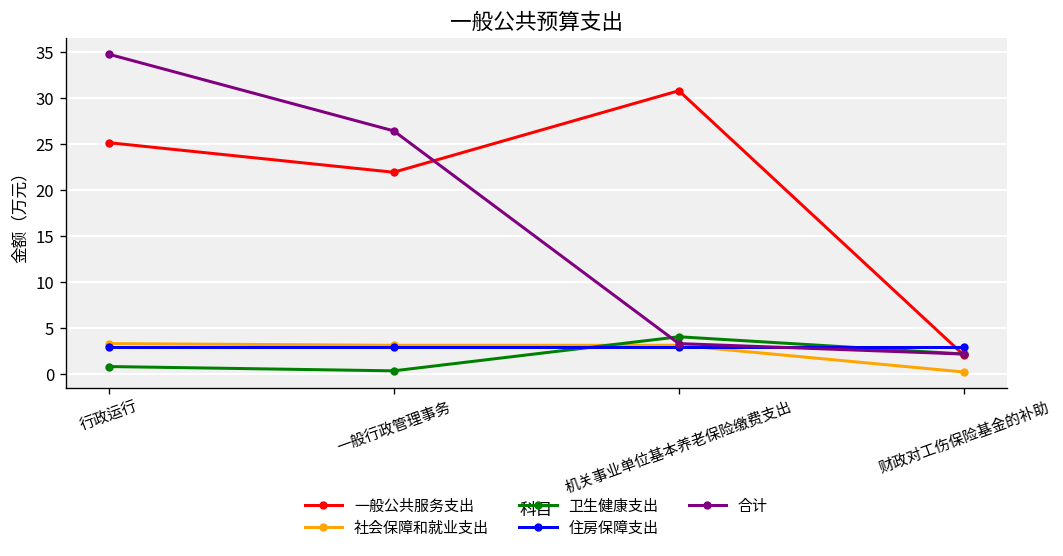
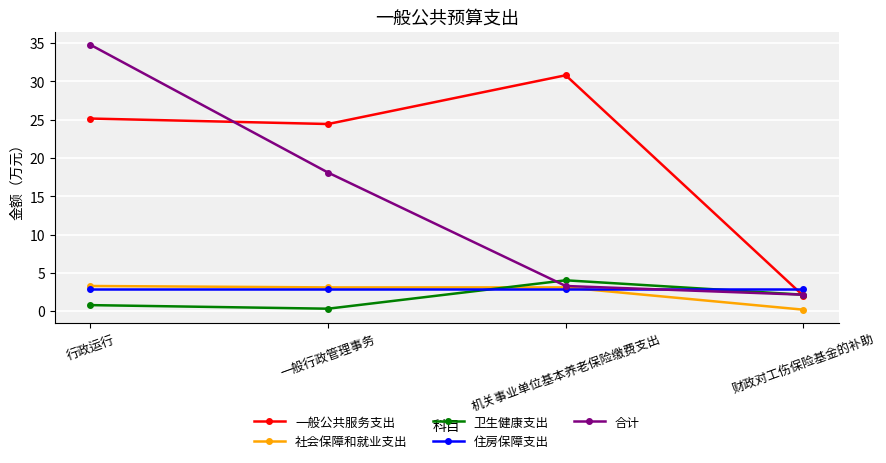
一般公共服务支出, 一般行政管理事务: 22 -> 24
合计, 一般行政管理事务: 26 -> 18
